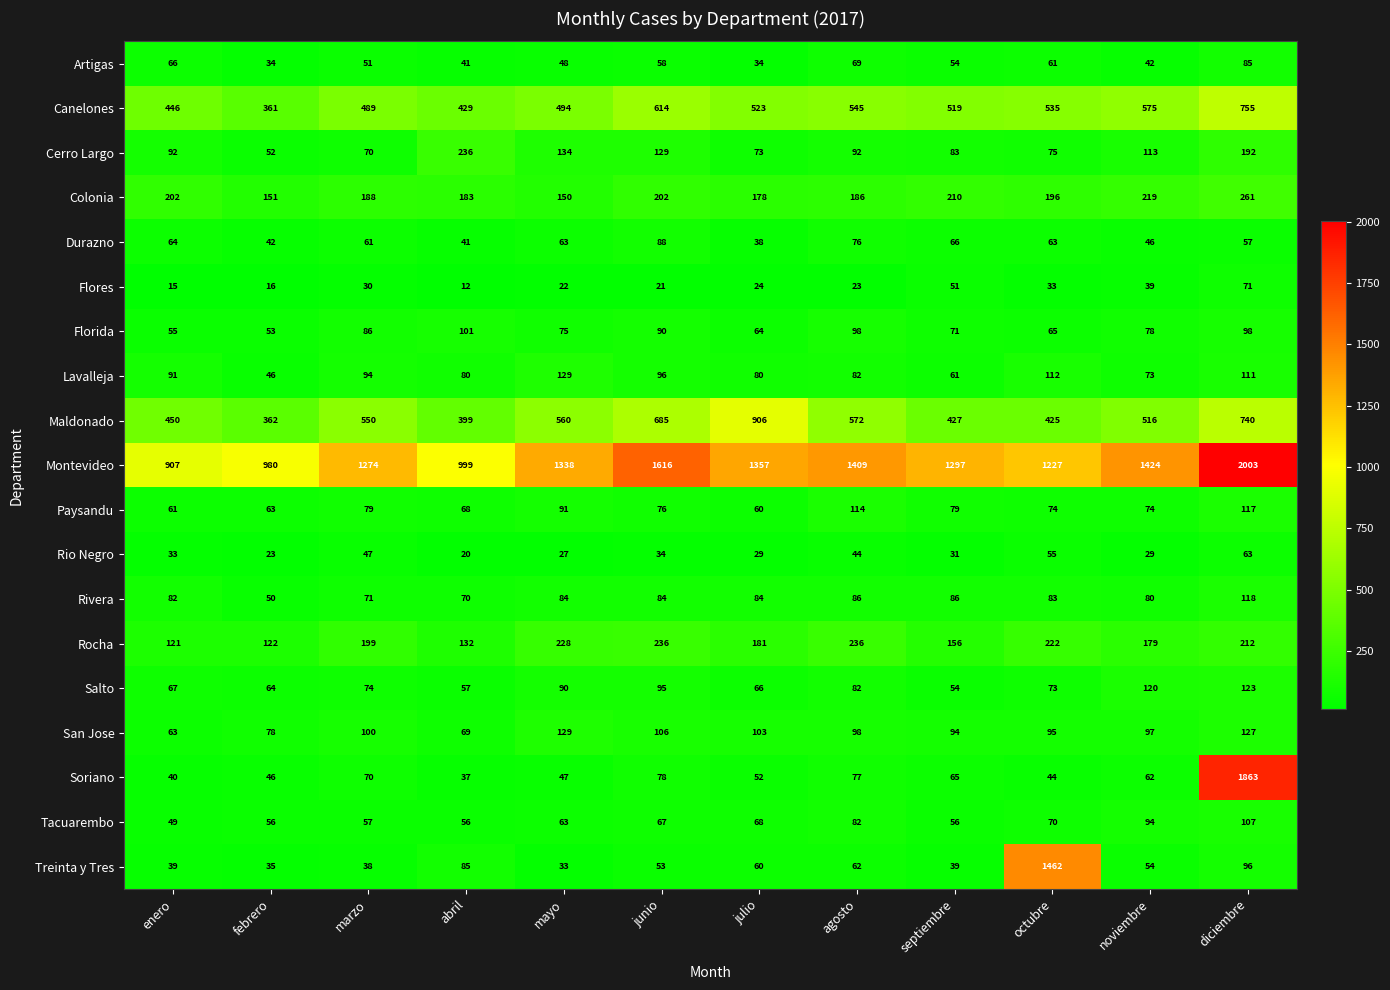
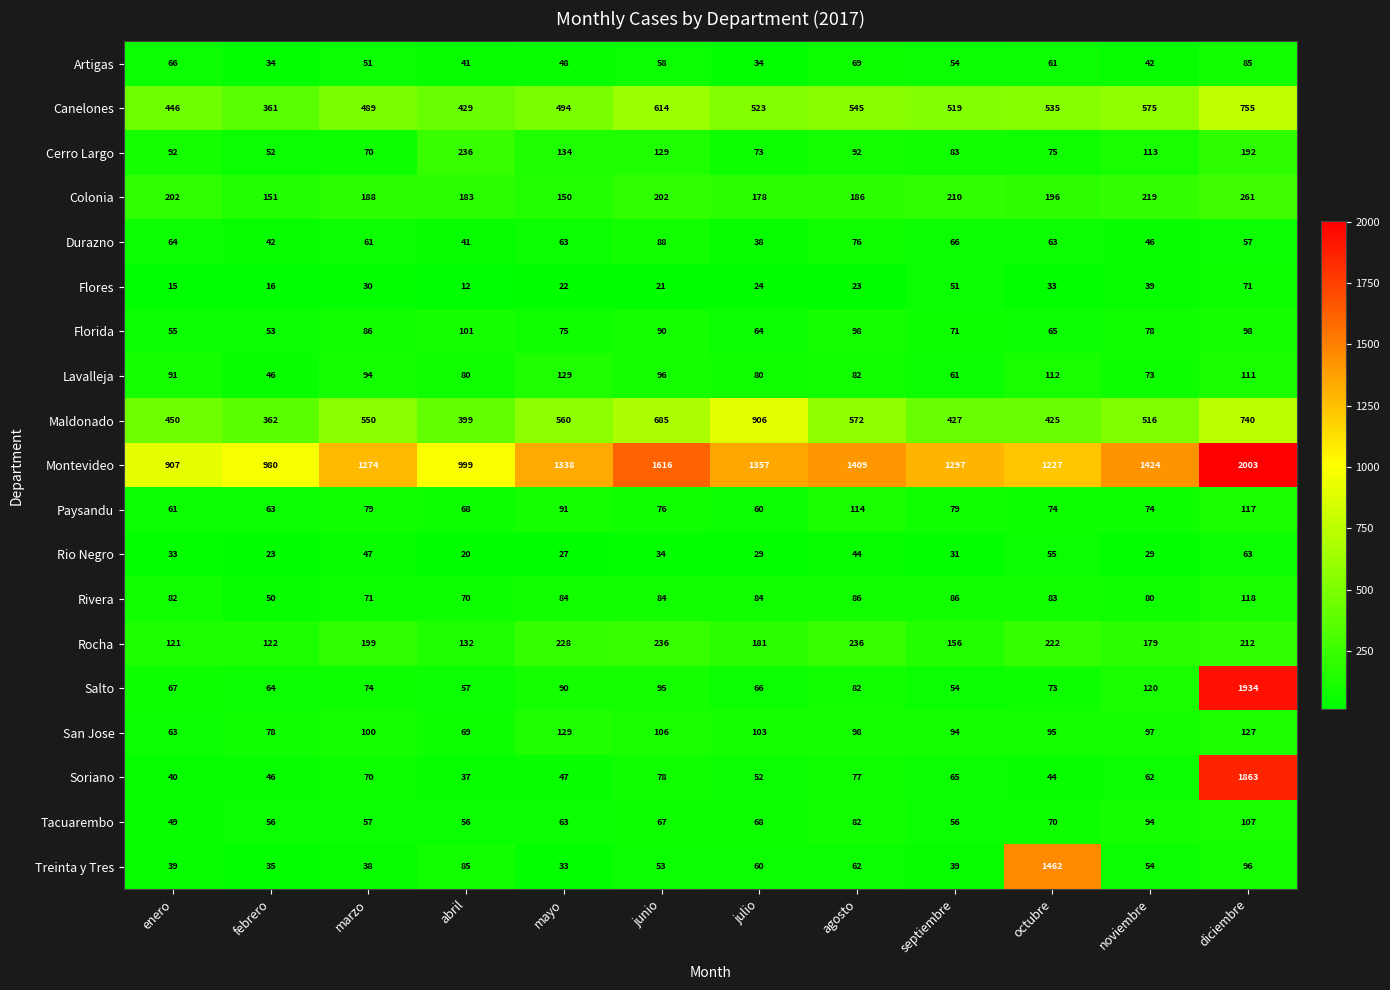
Salto, diciembre: 123 -> 1934
